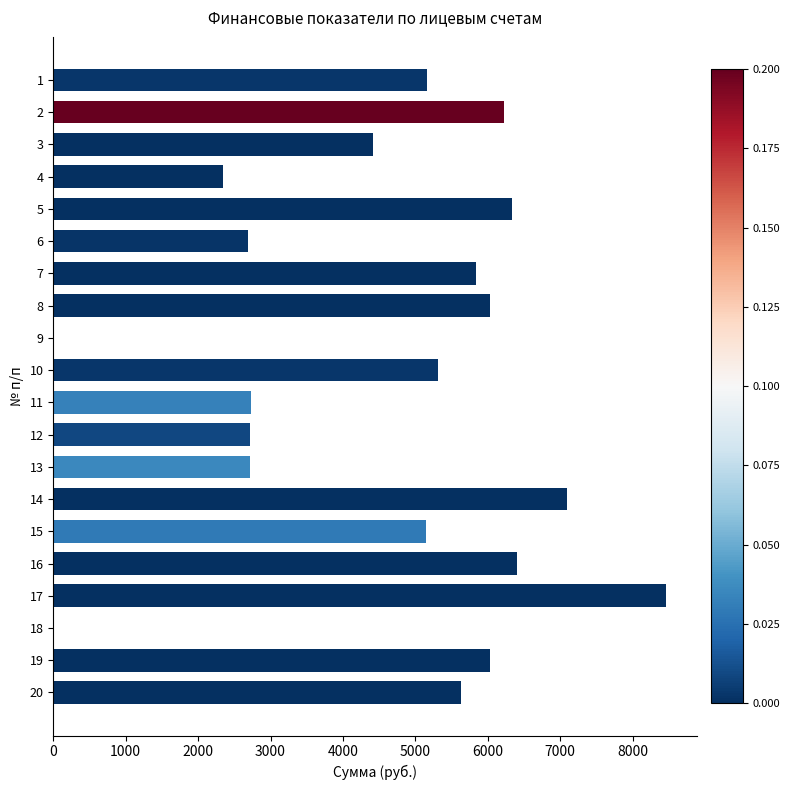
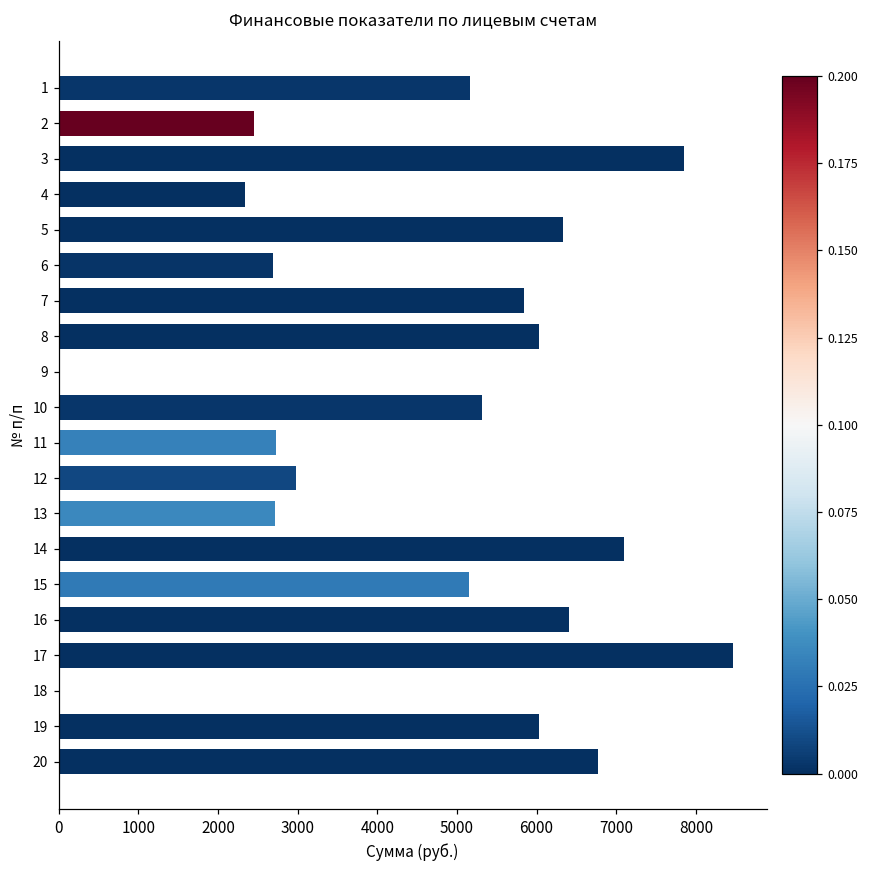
2: 6200 -> 2400
3: 4400 -> 7900
12: 2700 -> 3000
20: 5600 -> 6800
